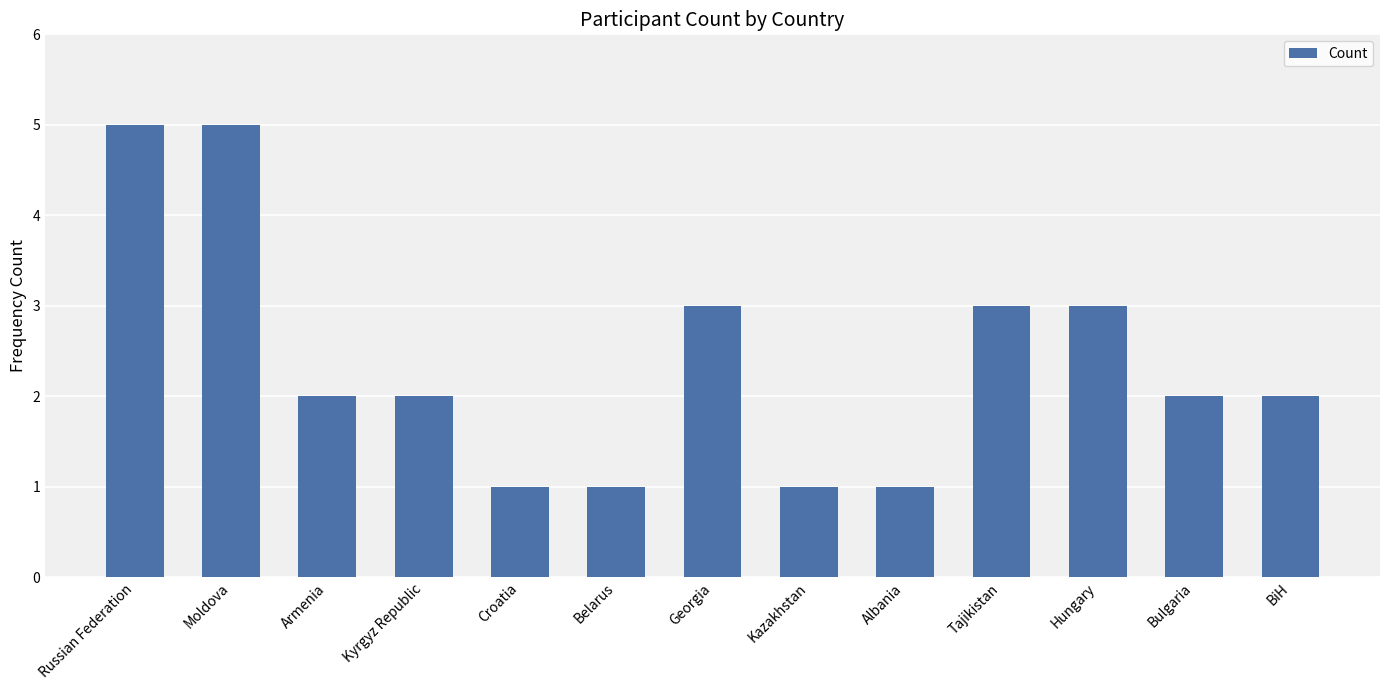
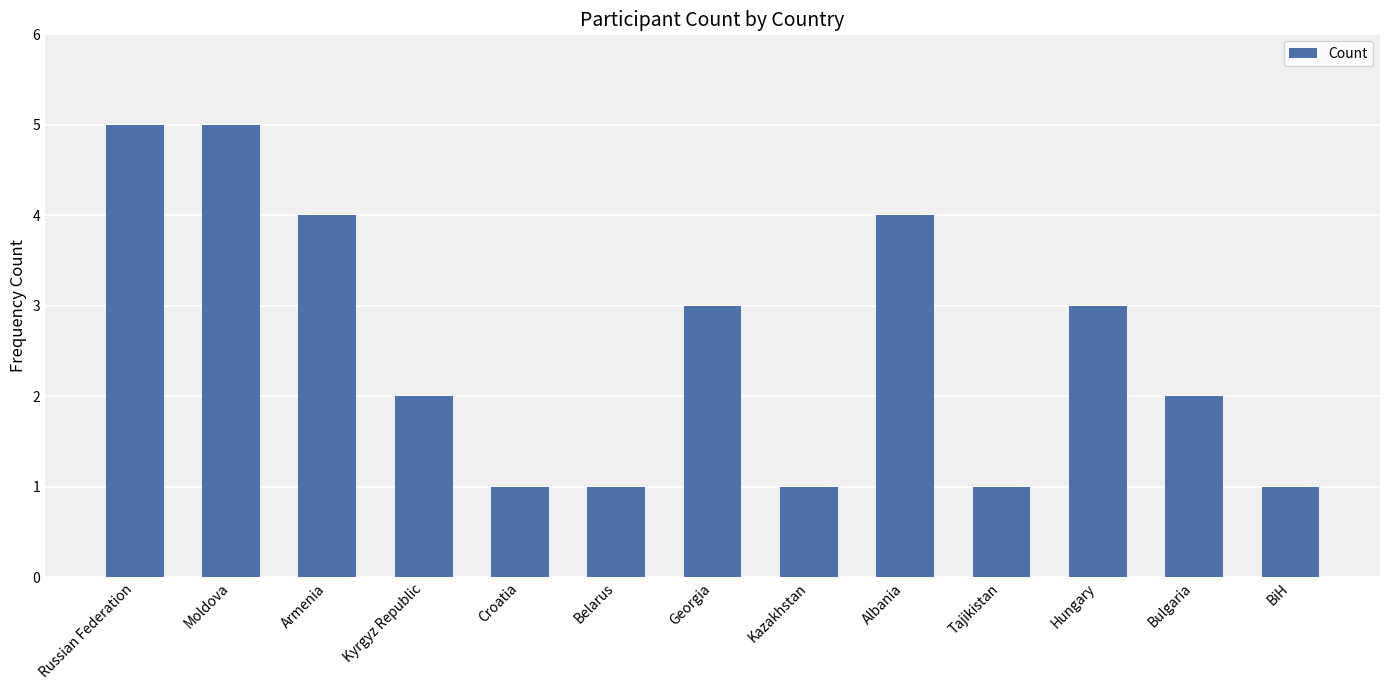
Armenia: 2 -> 4
Albania: 1 -> 4
Tajikistan: 3 -> 1
BiH: 2 -> 1
